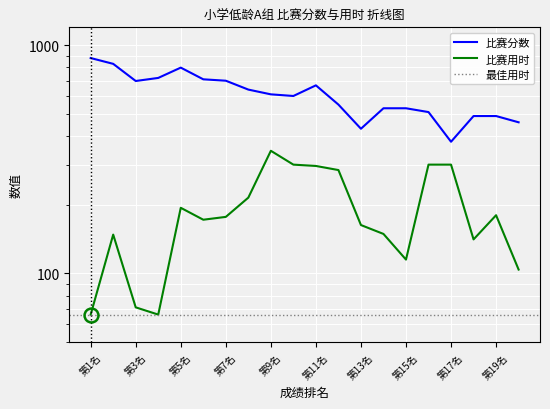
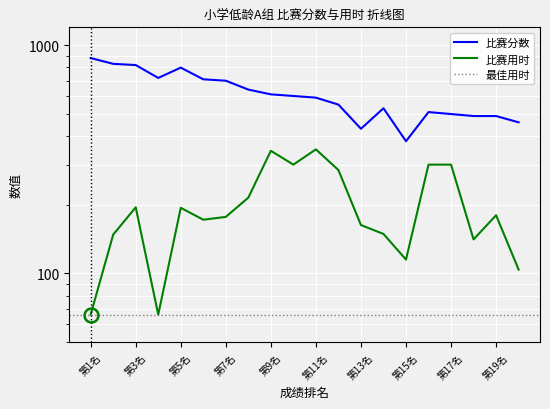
比赛分数, 第3名: 700 -> 820
比赛用时, 第3名: 71 -> 200
比赛分数, 第11名: 670 -> 590
比赛用时, 第11名: 300 -> 350
比赛分数, 第15名: 530 -> 380
比赛分数, 第17名: 380 -> 500
